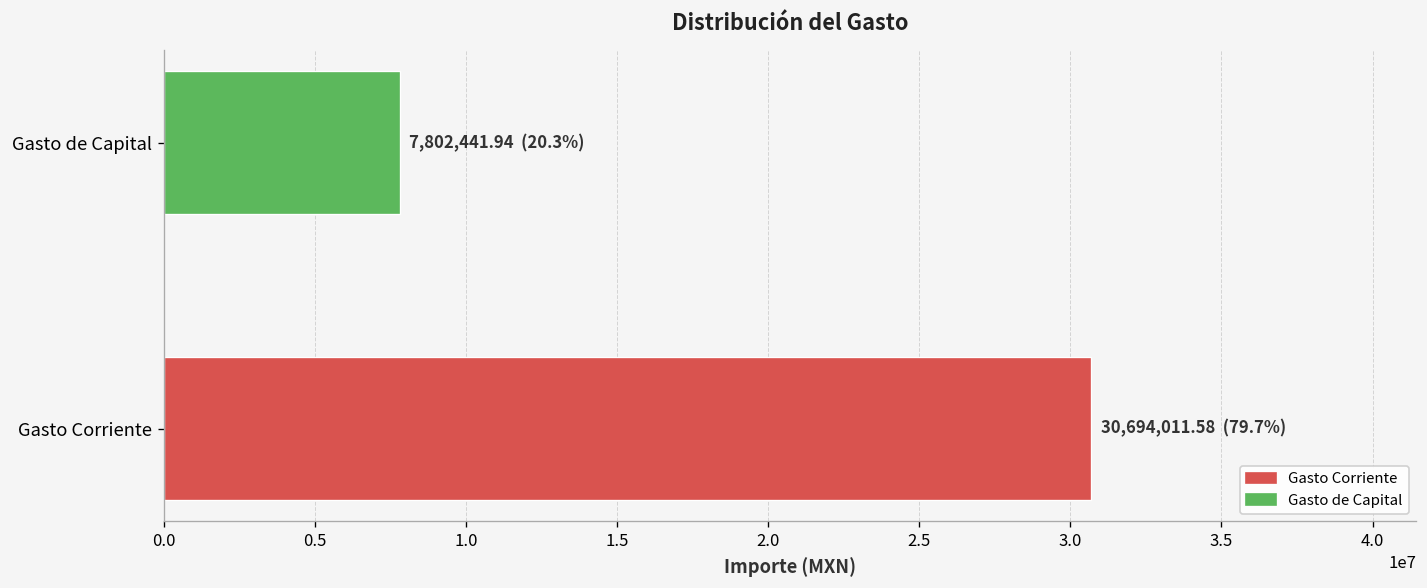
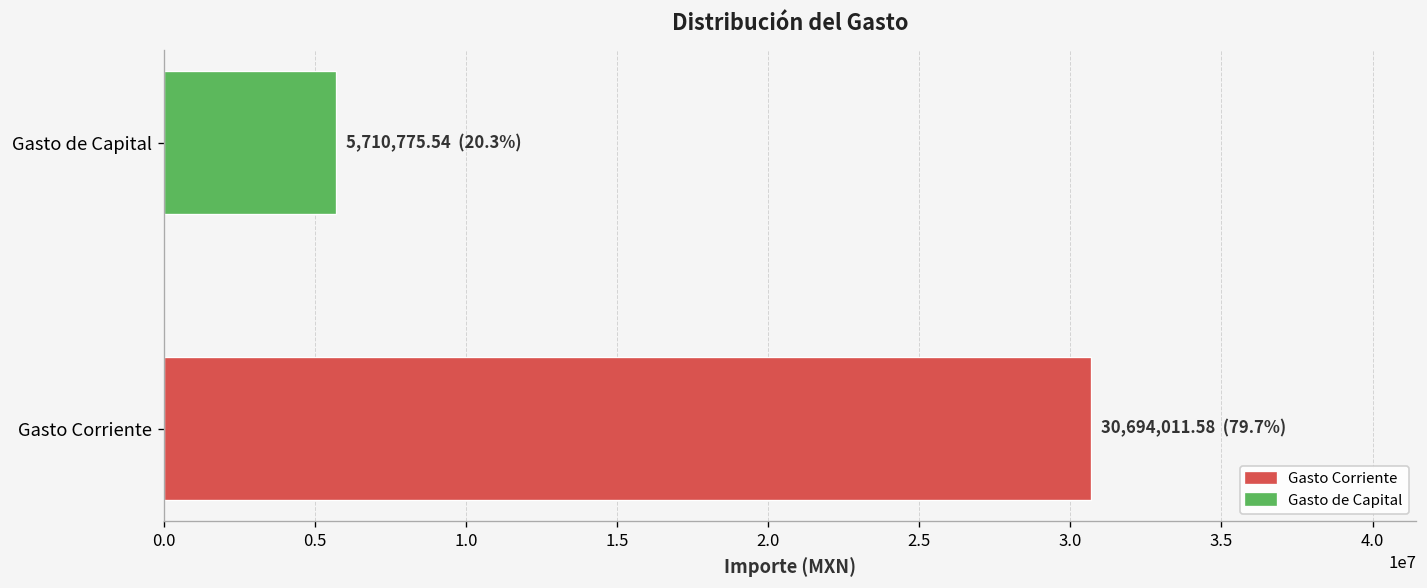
Gasto de Capital: 7,802,441.94 -> 5,710,775.54
